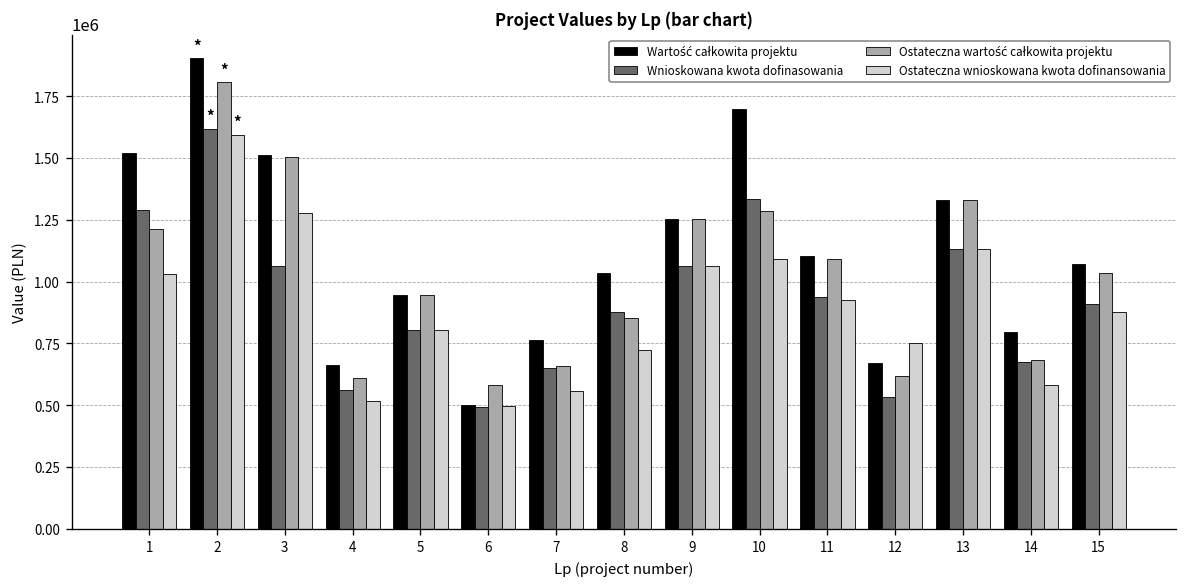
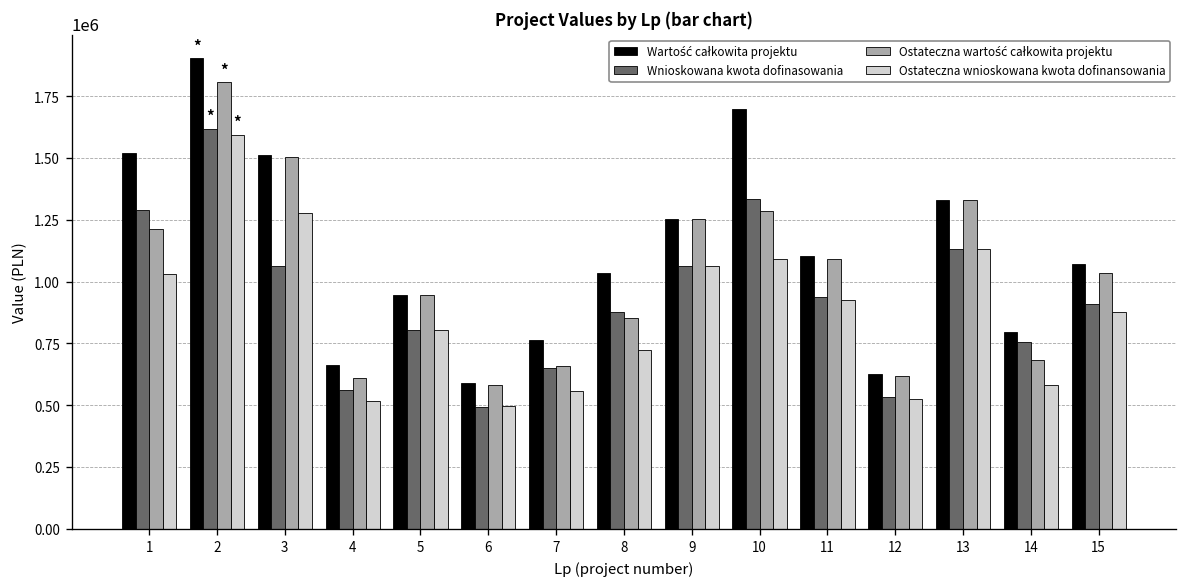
Wartość całkowita projektu, 6: 500000 -> 590000
Wartość całkowita projektu, 12: 670000 -> 630000
Ostateczna wnioskowana kwota dofinansowania, 12: 750000 -> 530000
Wnioskowana kwota dofinasowania, 14: 680000 -> 760000
